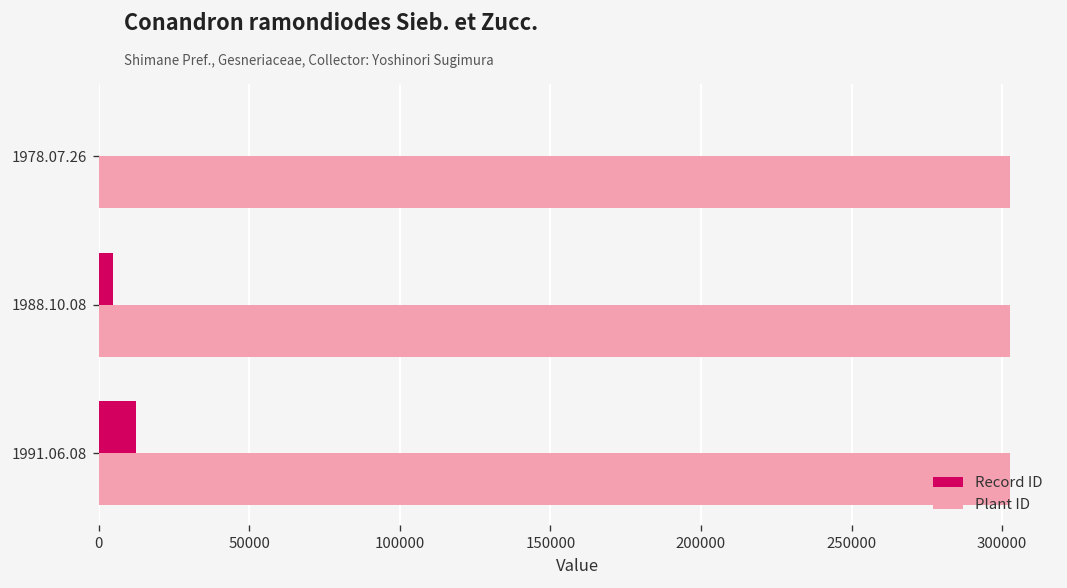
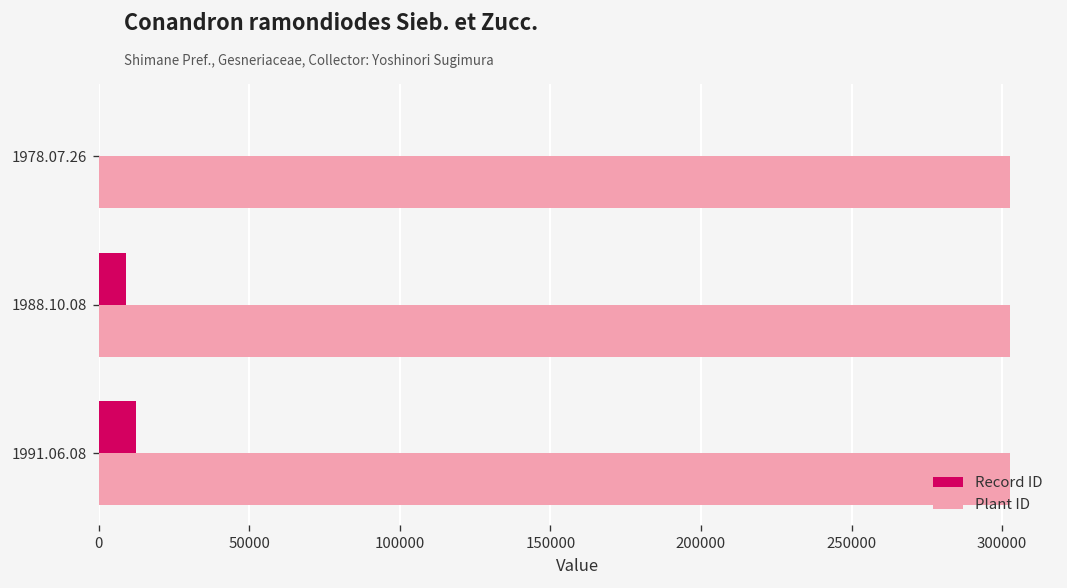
Record ID, 1988.10.08: 5000 -> 9000
